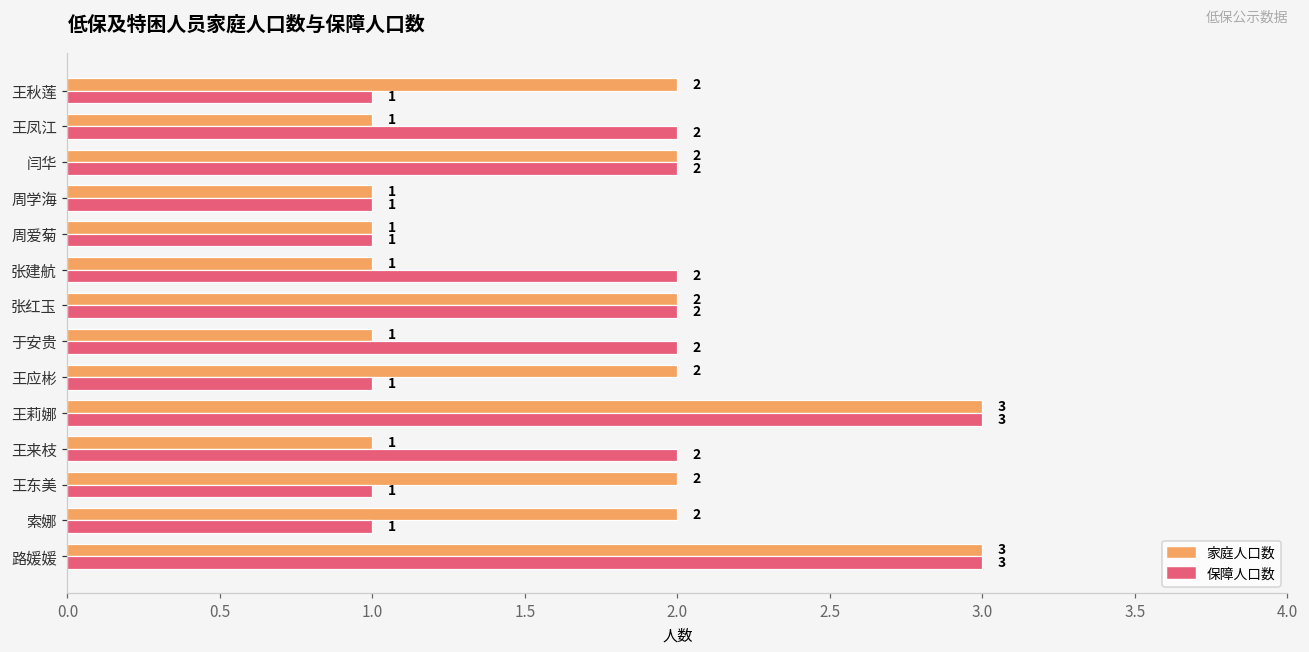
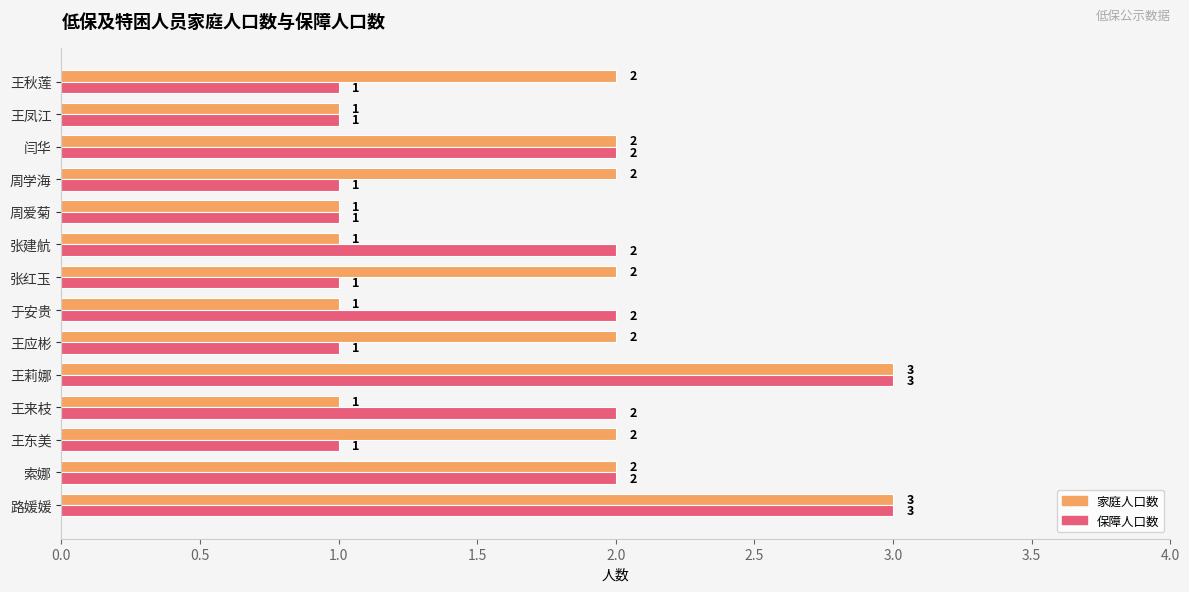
保障人口数, 王凤江: 2 -> 1
家庭人口数, 周学海: 1 -> 2
保障人口数, 张红玉: 2 -> 1
保障人口数, 索娜: 1 -> 2
